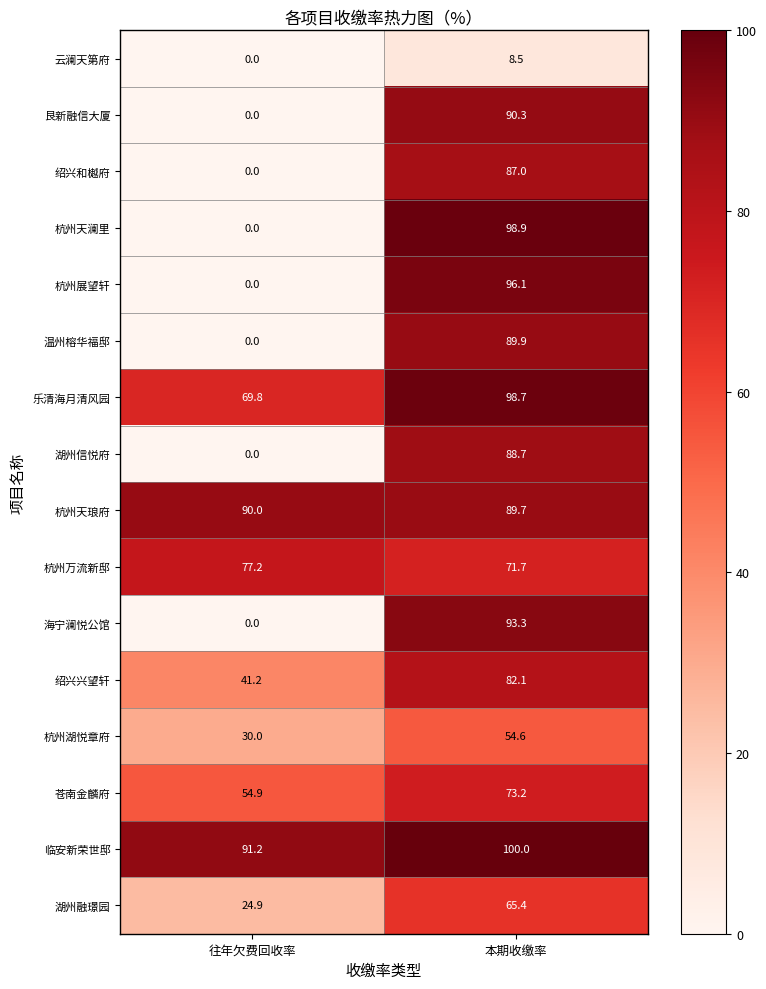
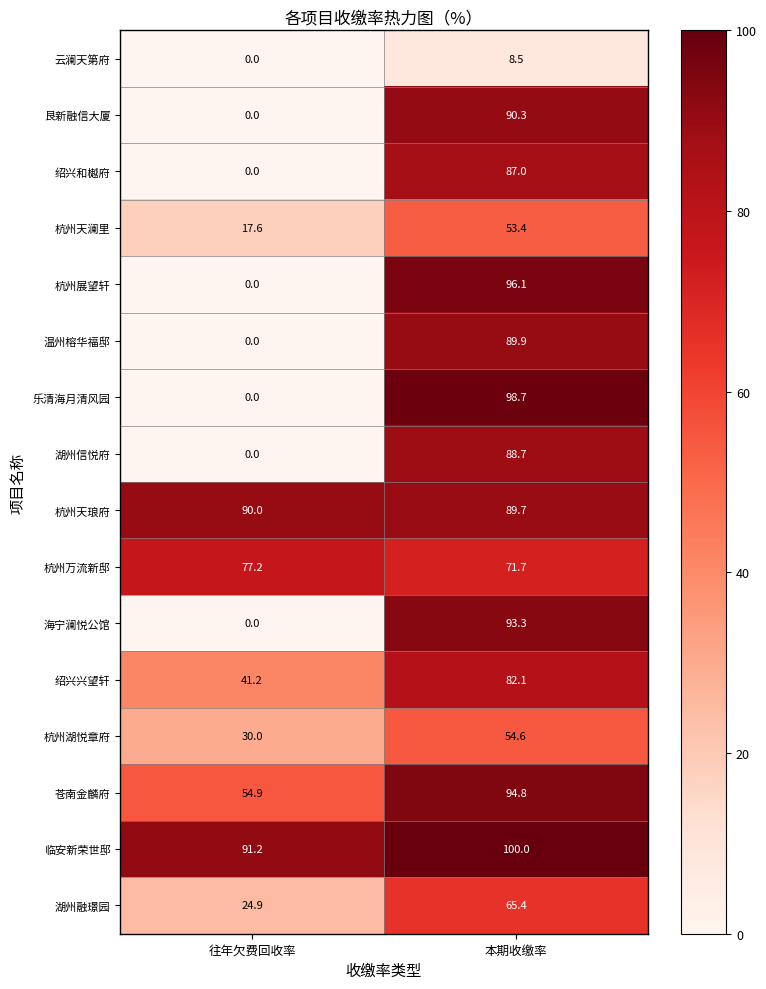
杭州天澜里, 往年欠费回收率: 0.0 -> 17.6
杭州天澜里, 本期收缴率: 98.9 -> 53.4
乐清海月清风园, 往年欠费回收率: 69.8 -> 0.0
苍南金麟府, 本期收缴率: 73.2 -> 94.8
